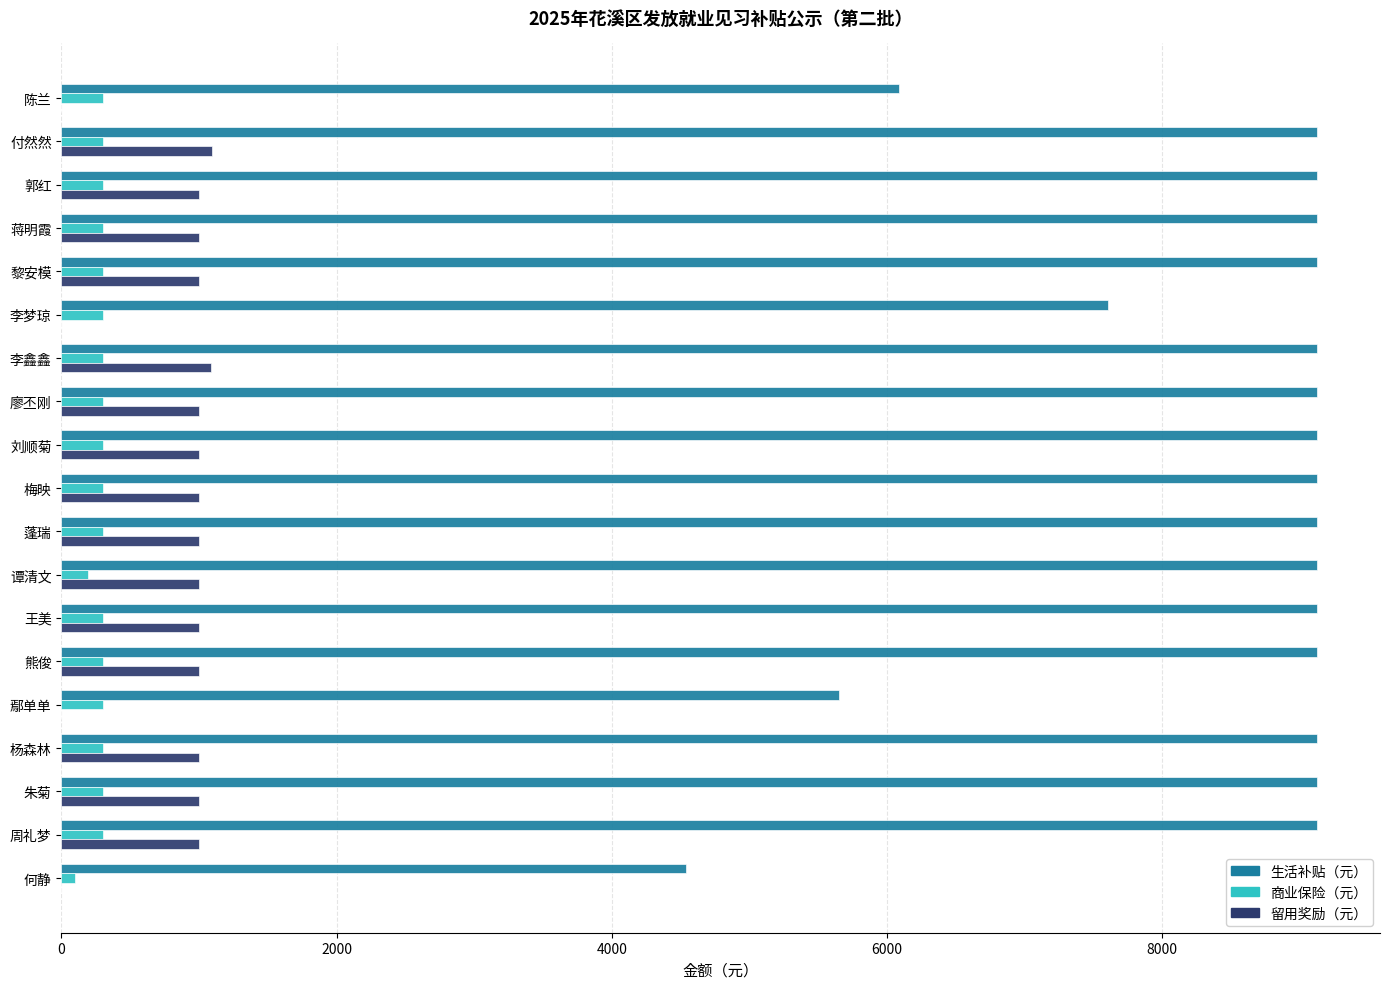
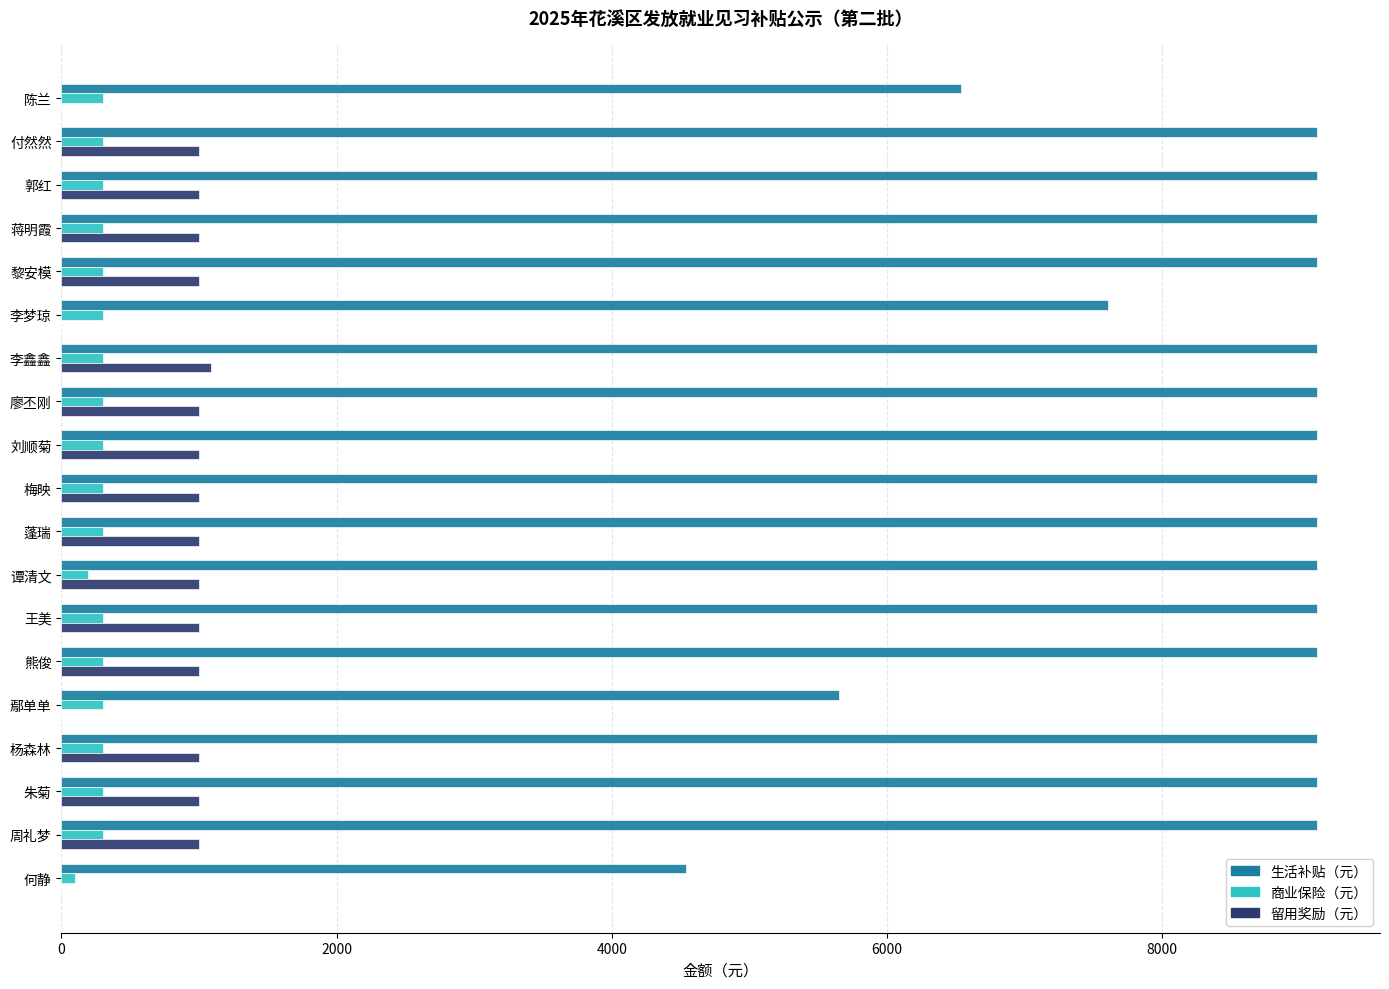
生活补贴（元）, 陈兰: 6080 -> 6530
留用奖励（元）, 付然然: 1100 -> 1000
